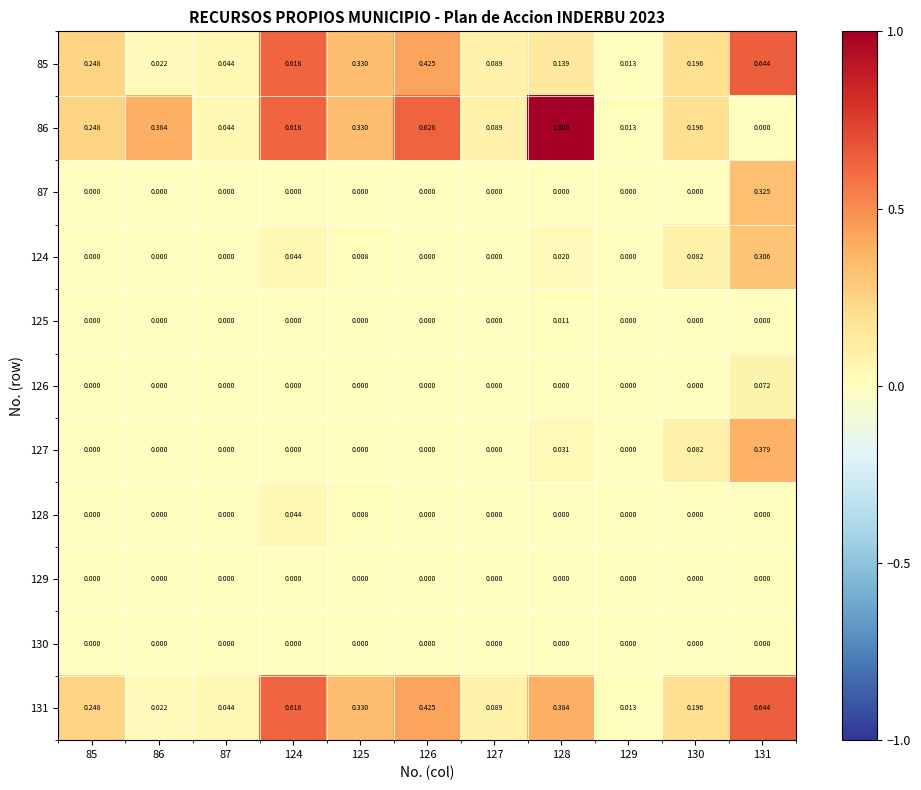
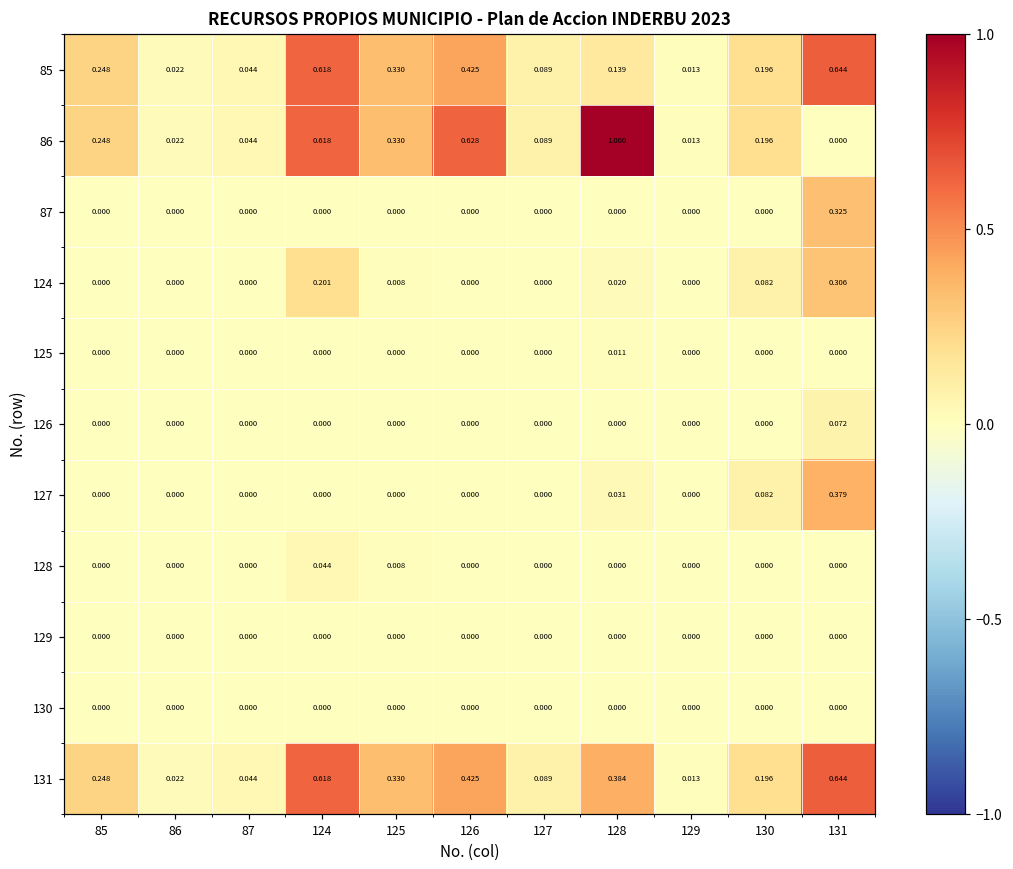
86, 86: 0.384 -> 0.022
124, 124: 0.044 -> 0.201
